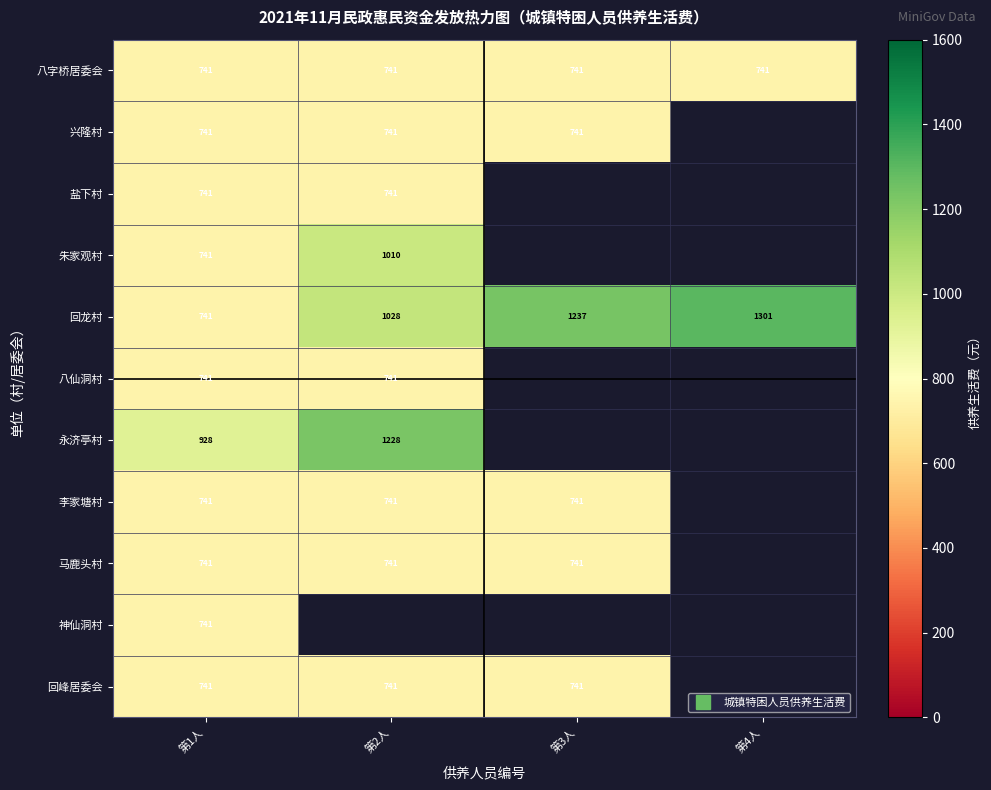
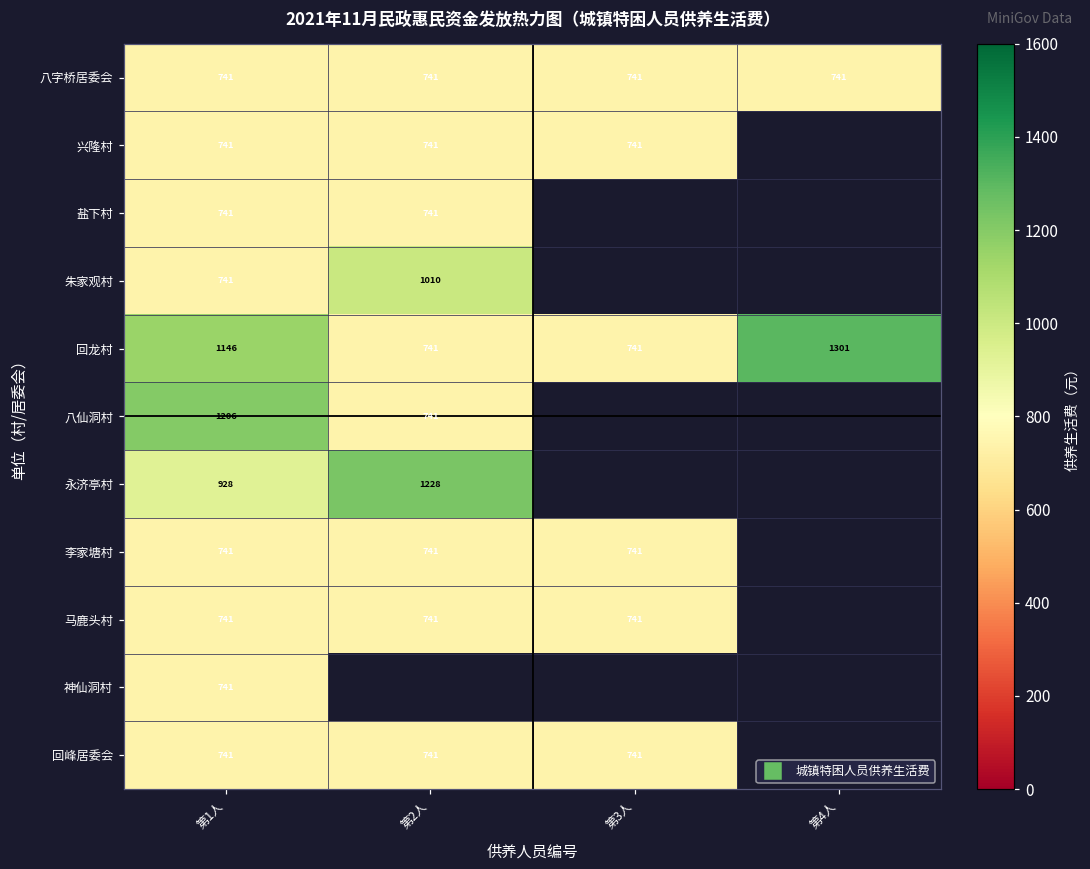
回龙村, 第1人: 741 -> 1146
回龙村, 第2人: 1028 -> 741
回龙村, 第3人: 1237 -> 741
八仙洞村, 第1人: 741 -> 1206
